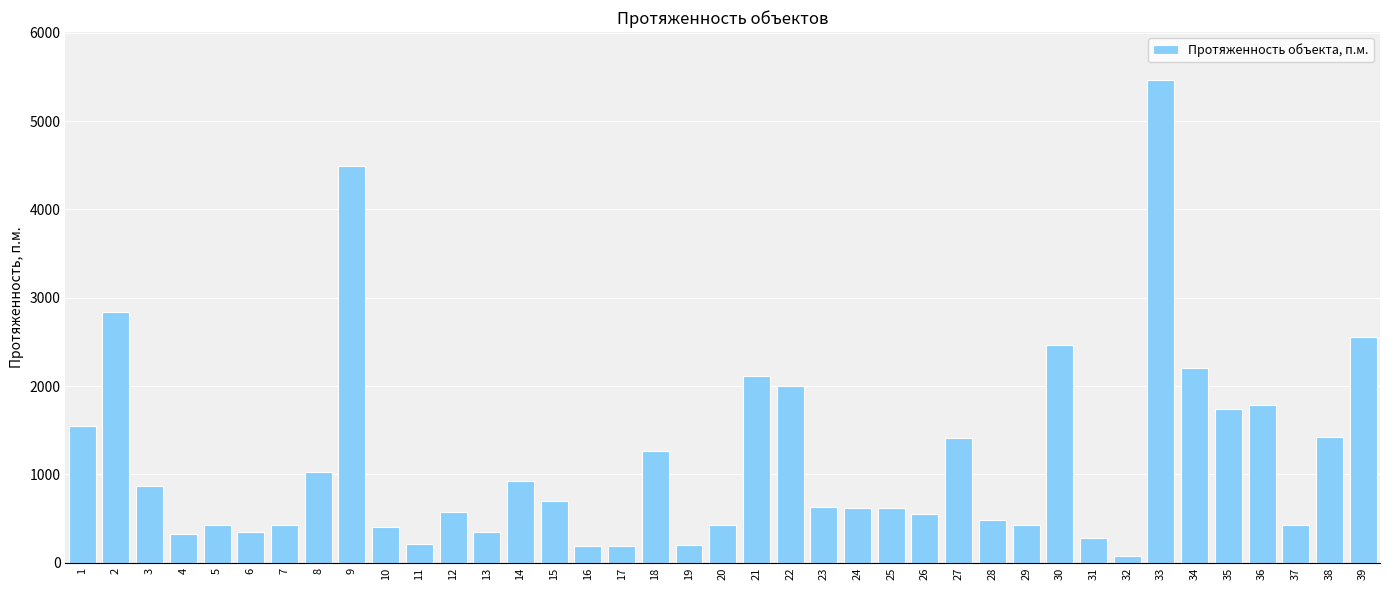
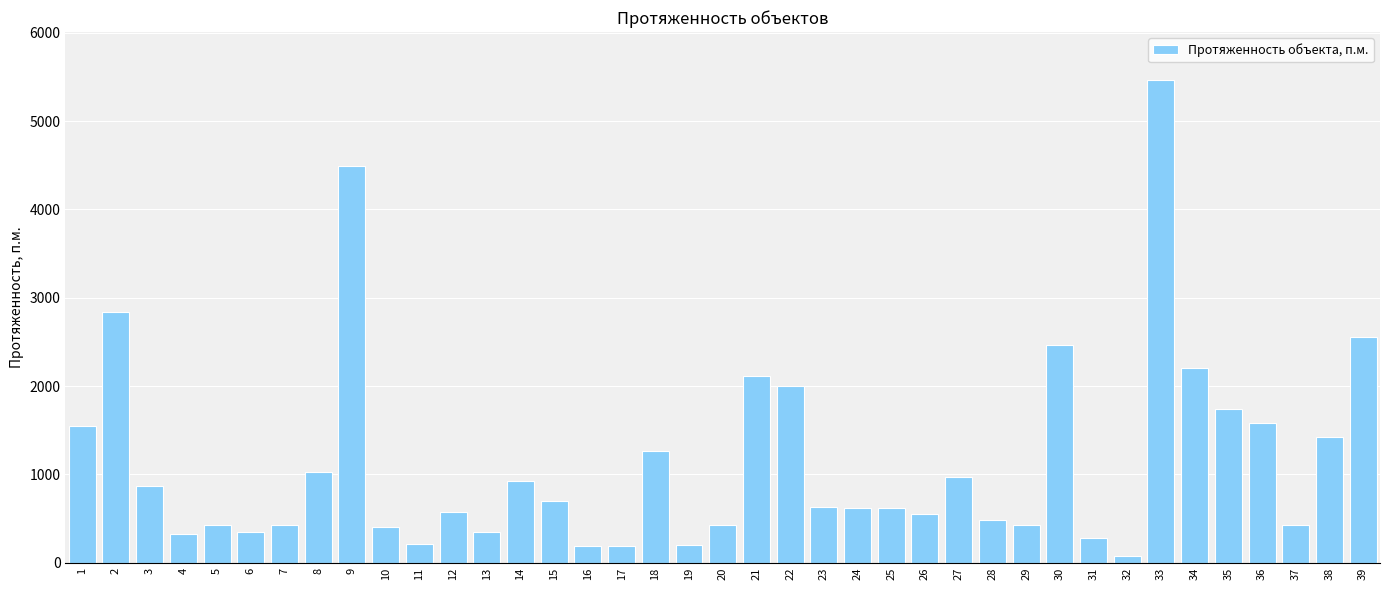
27: 1400 -> 1000
36: 1800 -> 1600
